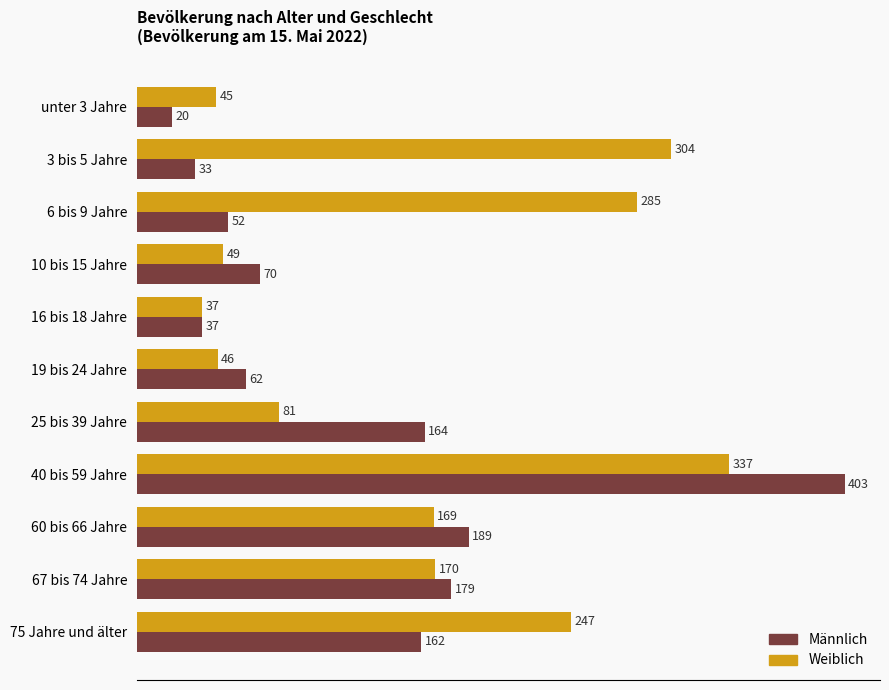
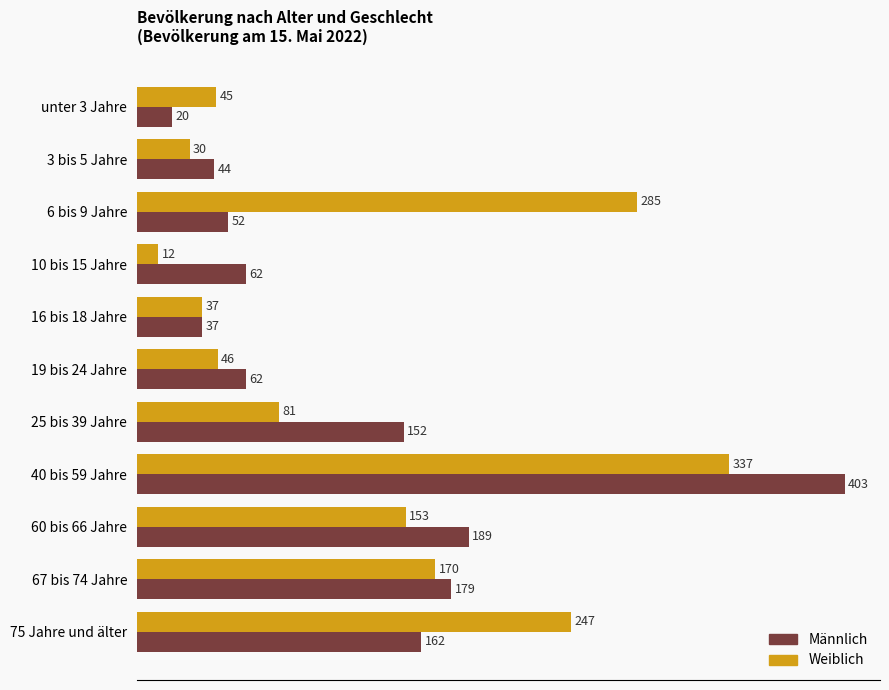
Weiblich, 3 bis 5 Jahre: 304 -> 30
Männlich, 3 bis 5 Jahre: 33 -> 44
Weiblich, 10 bis 15 Jahre: 49 -> 12
Männlich, 10 bis 15 Jahre: 70 -> 62
Männlich, 25 bis 39 Jahre: 164 -> 152
Weiblich, 60 bis 66 Jahre: 169 -> 153
